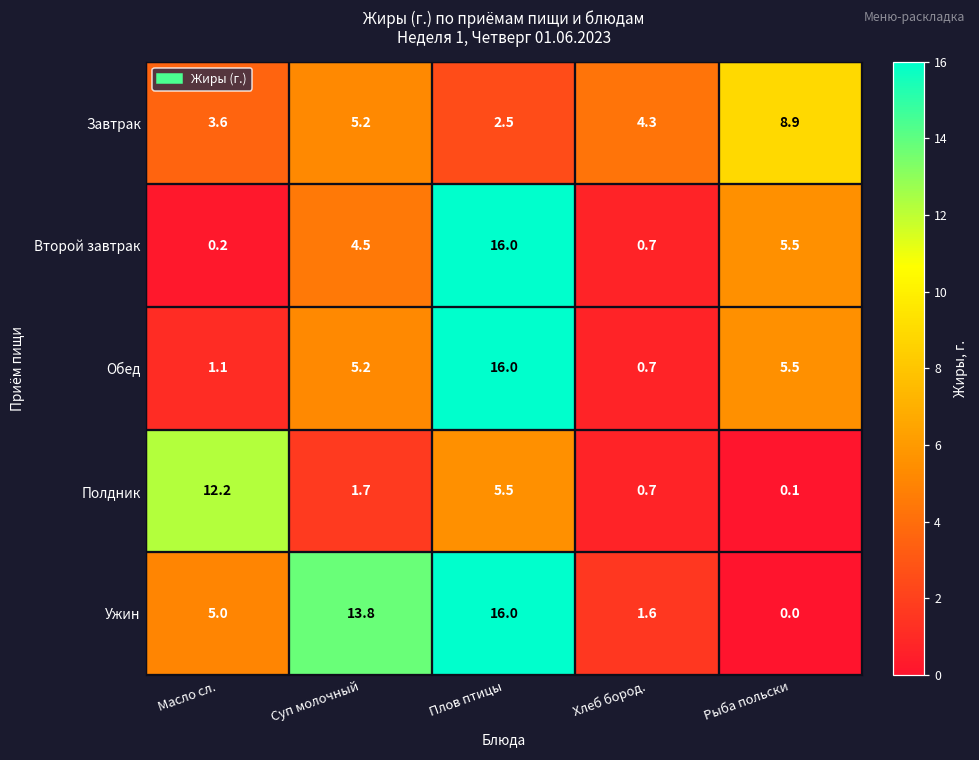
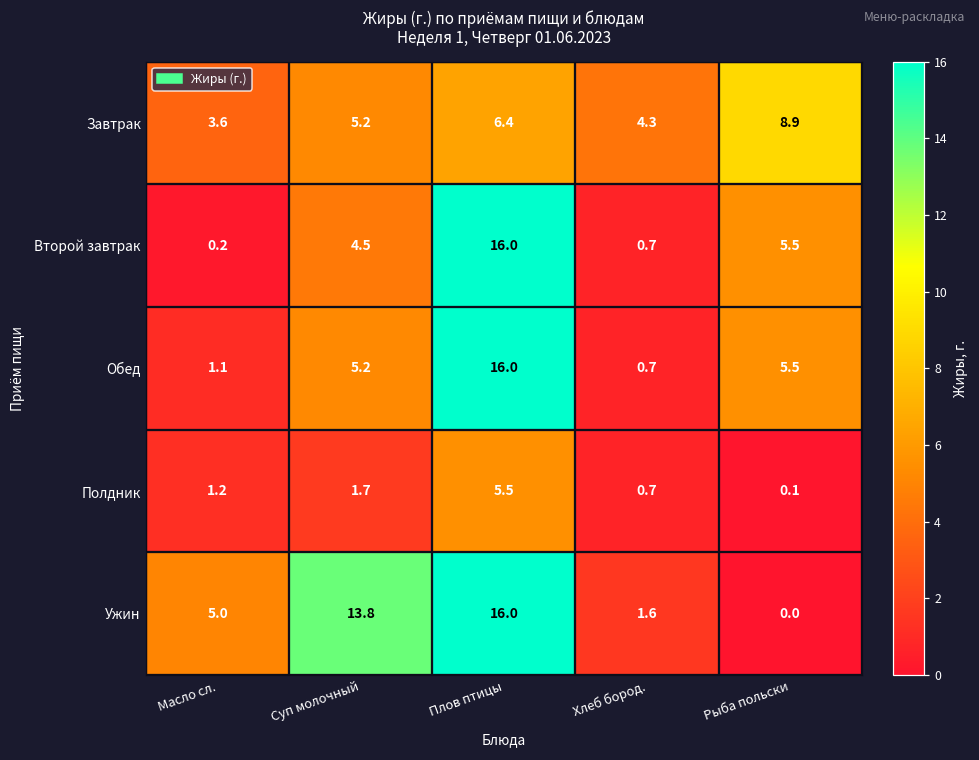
Завтрак, Плов птицы: 2.5 -> 6.4
Полдник, Масло сл.: 12.2 -> 1.2
